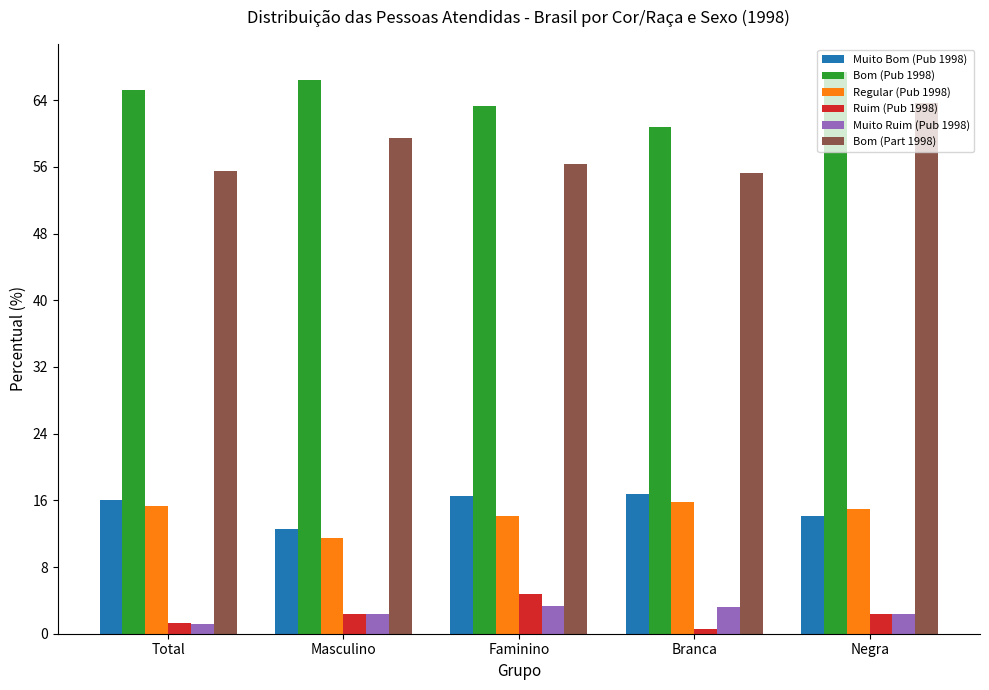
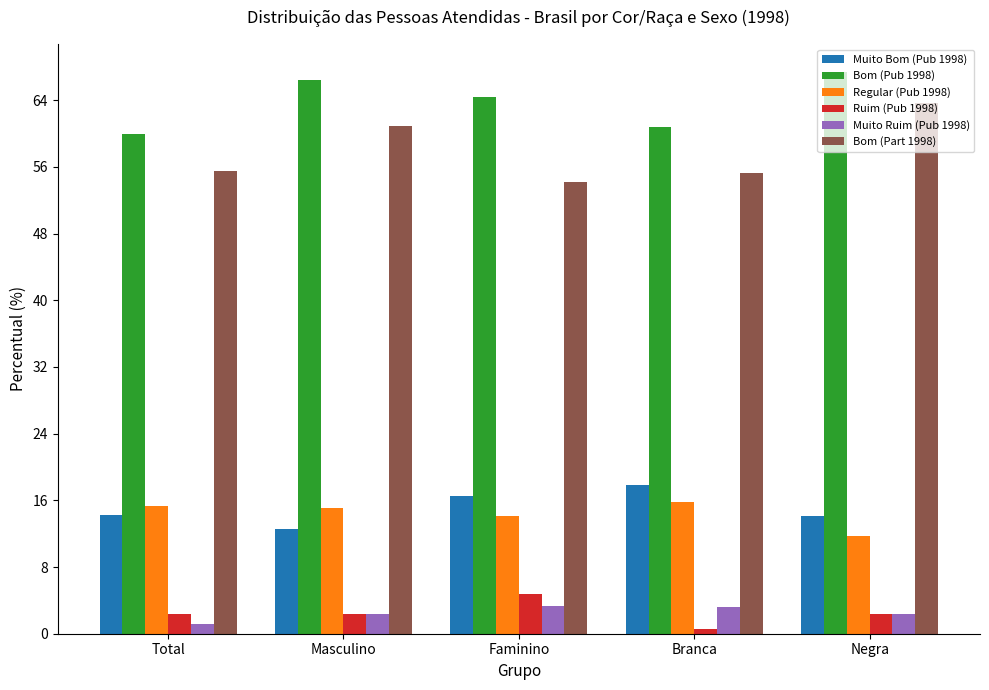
Muito Bom (Pub 1998), Total: 16 -> 14
Bom (Pub 1998), Total: 65 -> 60
Ruim (Pub 1998), Total: 1 -> 2
Regular (Pub 1998), Masculino: 11 -> 15
Bom (Part 1998), Masculino: 59 -> 61
Bom (Pub 1998), Faminino: 63 -> 64
Bom (Part 1998), Faminino: 56 -> 54
Muito Bom (Pub 1998), Branca: 17 -> 18
Regular (Pub 1998), Negra: 15 -> 12
